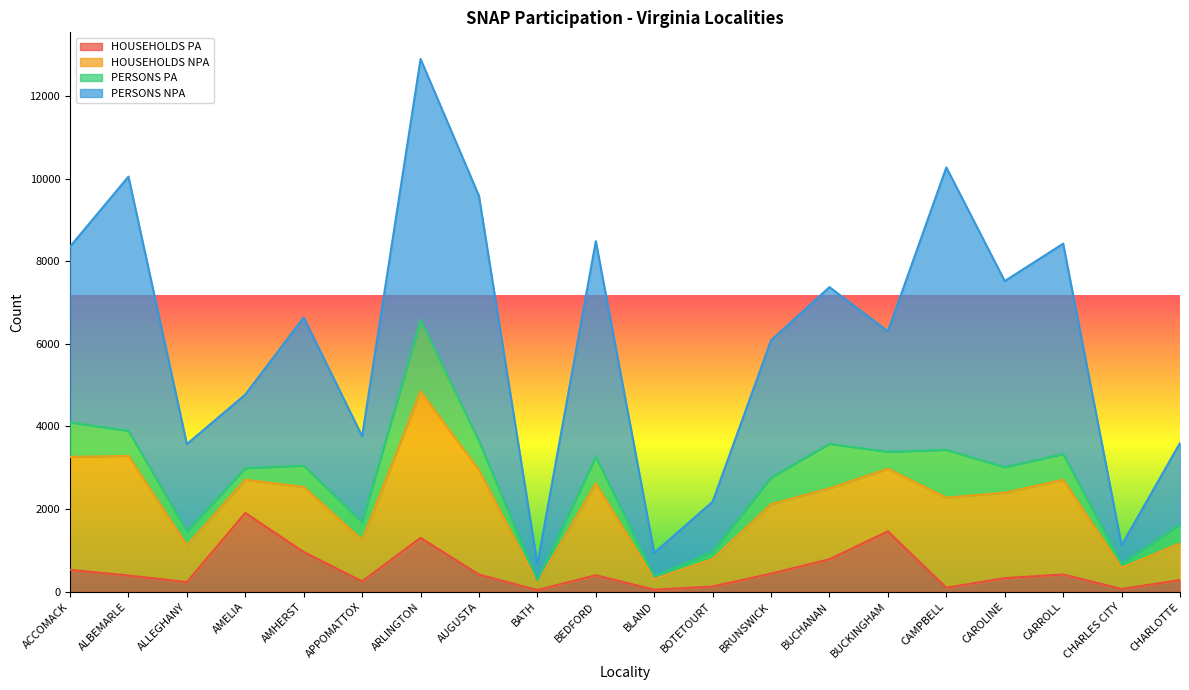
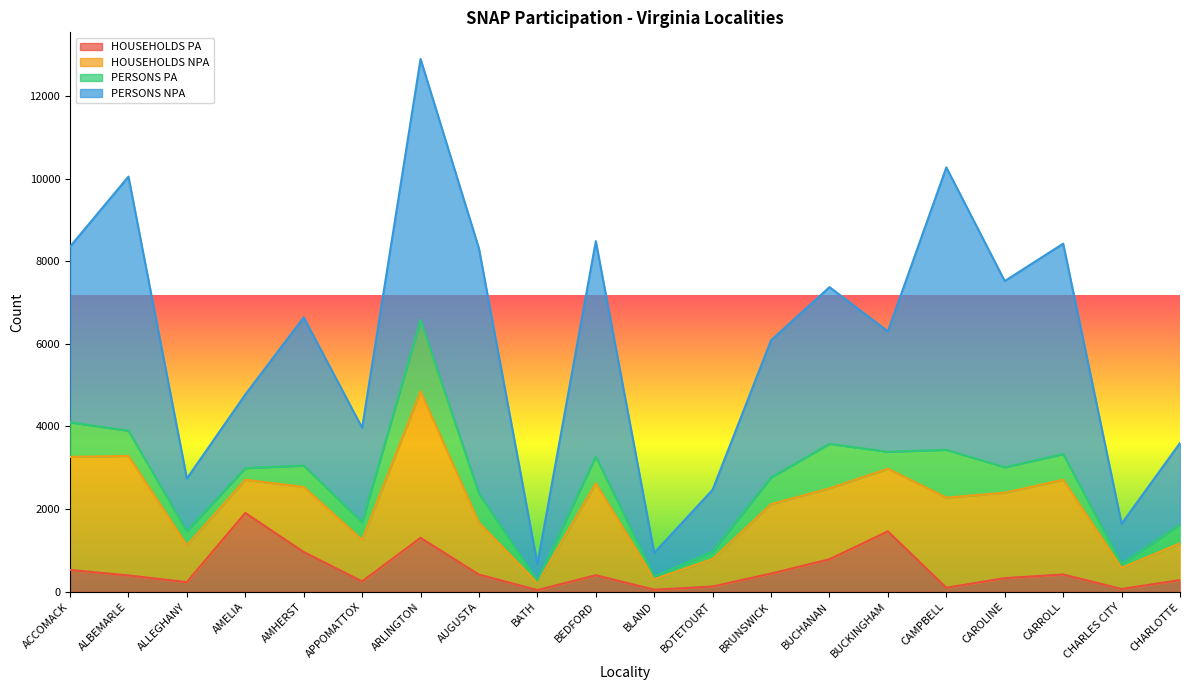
PERSONS NPA, ALLEGHANY: 2100 -> 1300
PERSONS NPA, APPOMATTOX: 2100 -> 2300
HOUSEHOLDS NPA, AUGUSTA: 2500 -> 1300
PERSONS NPA, BOTETOURT: 1200 -> 1500
PERSONS NPA, CHARLES CITY: 500 -> 1000
